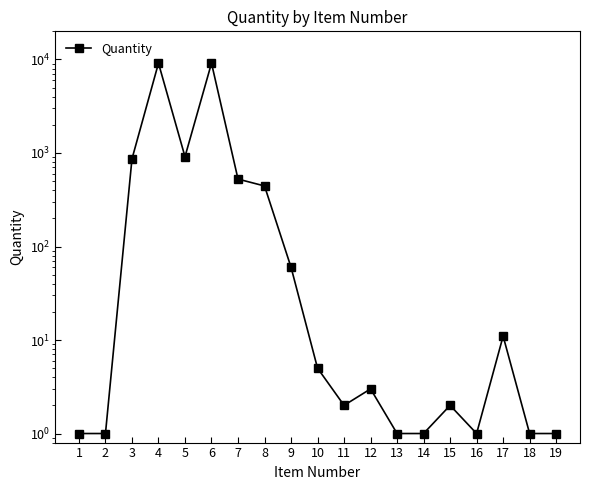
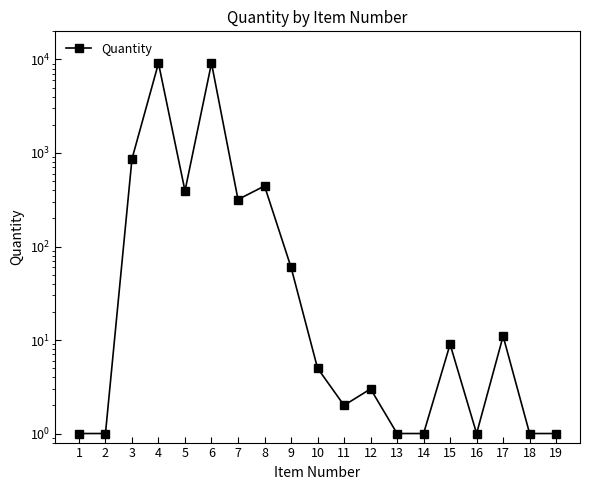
5: 900 -> 390
7: 500 -> 320
15: 2 -> 9
